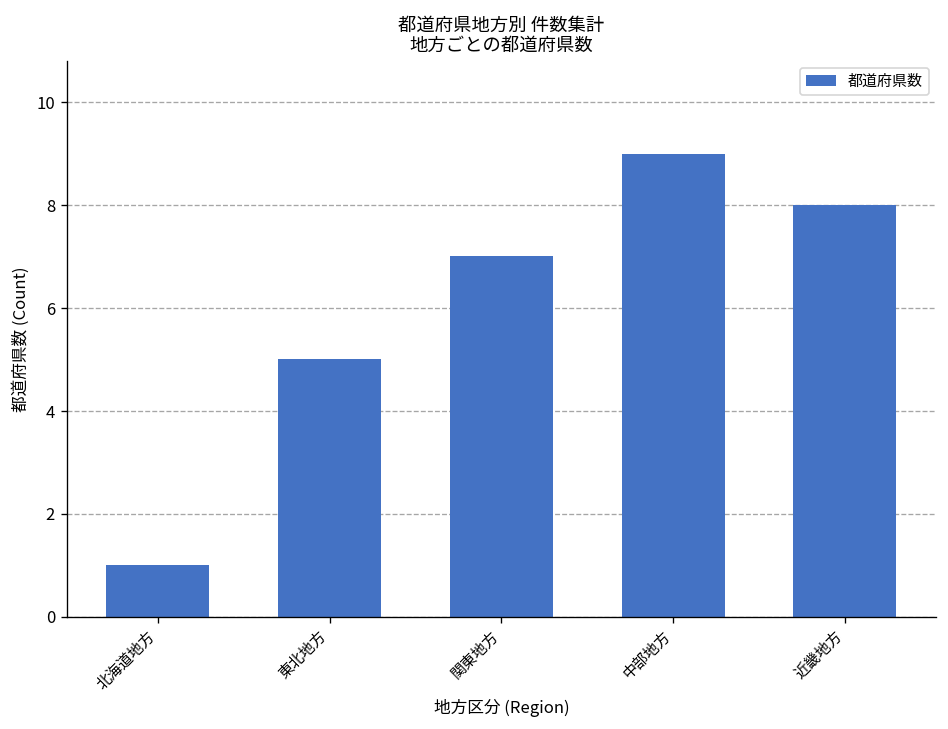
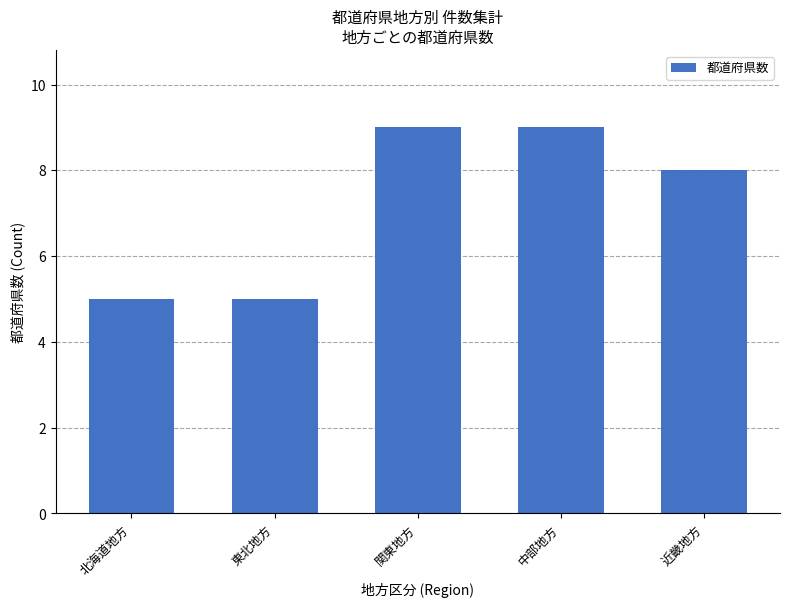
北海道地方: 1 -> 5
関東地方: 7 -> 9
